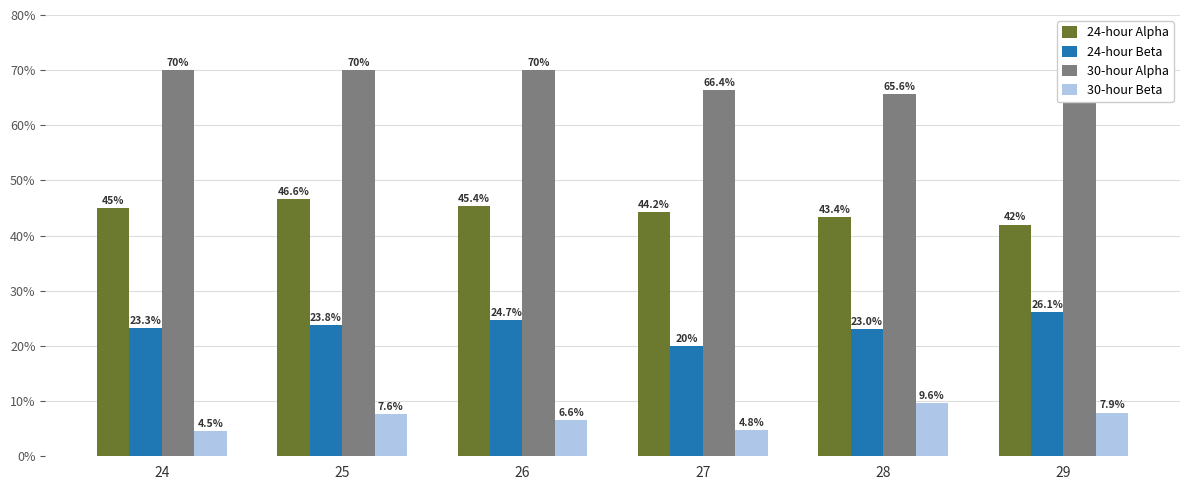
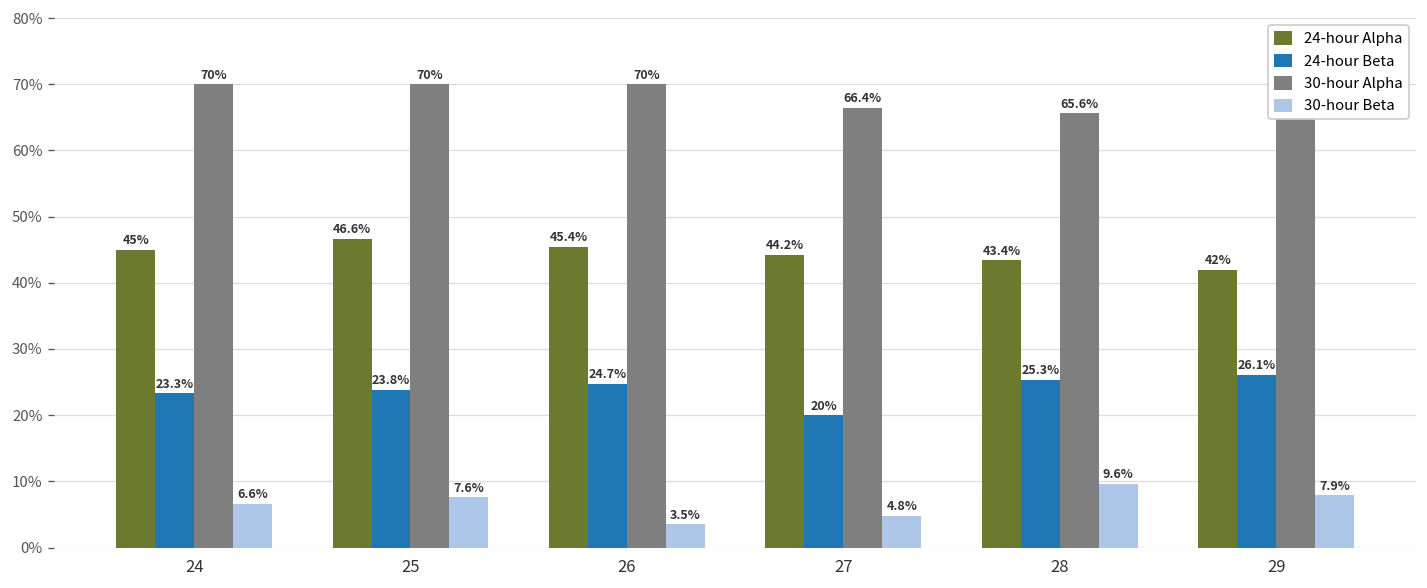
30-hour Beta, 24: 4.5% -> 6.6%
30-hour Beta, 26: 6.6% -> 3.5%
24-hour Beta, 28: 23.0% -> 25.3%
